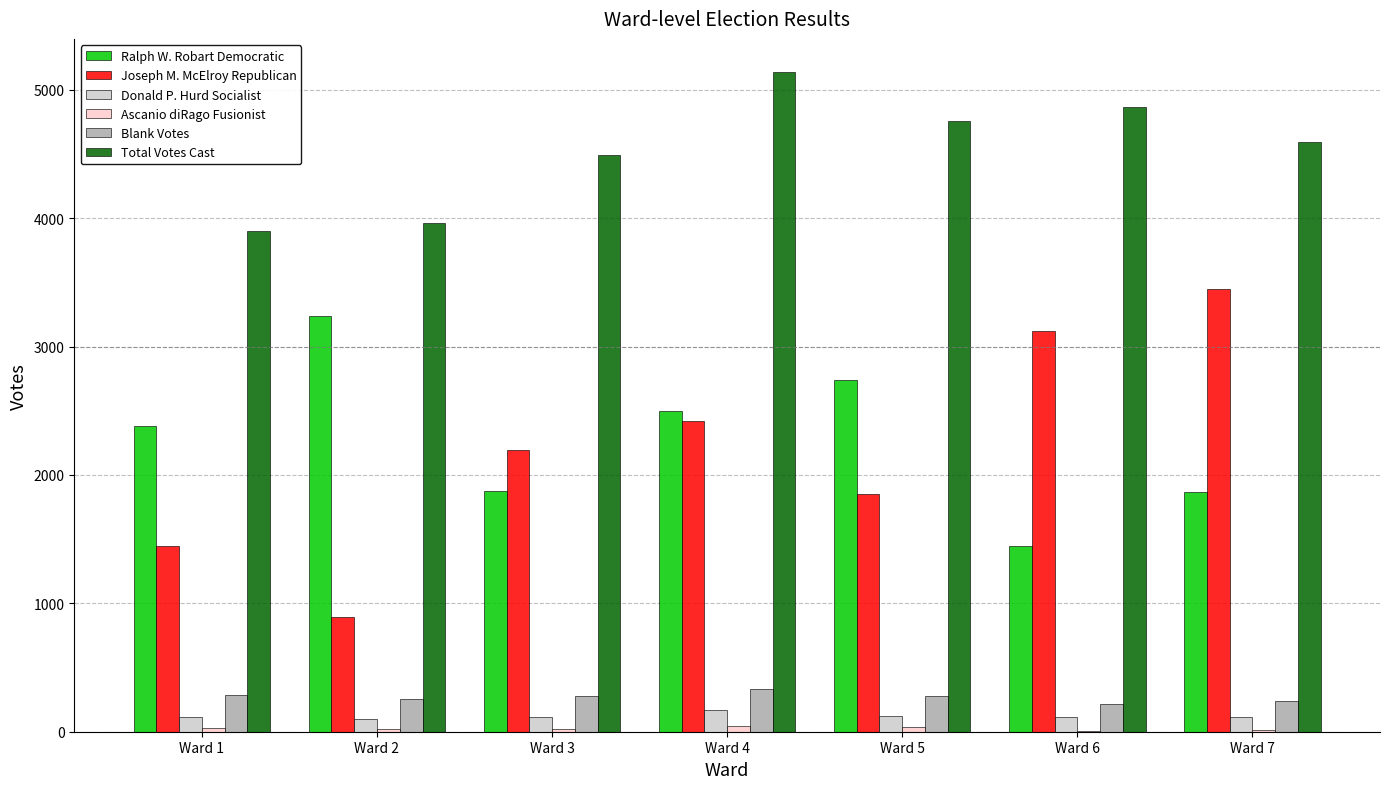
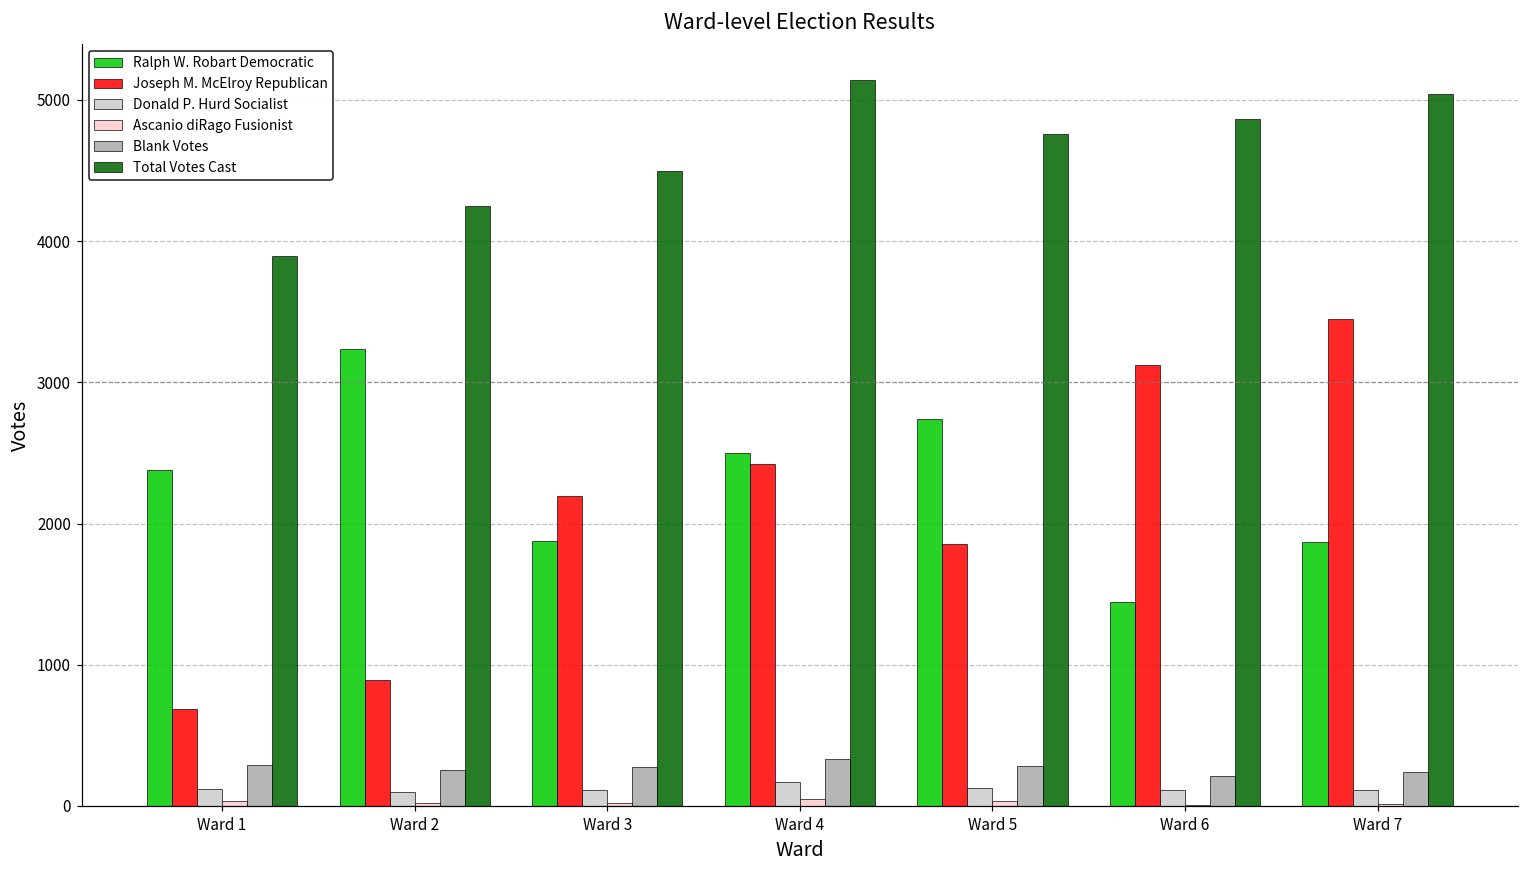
Joseph M. McElroy Republican, Ward 1: 1450 -> 690
Total Votes Cast, Ward 2: 3960 -> 4250
Total Votes Cast, Ward 7: 4590 -> 5040
